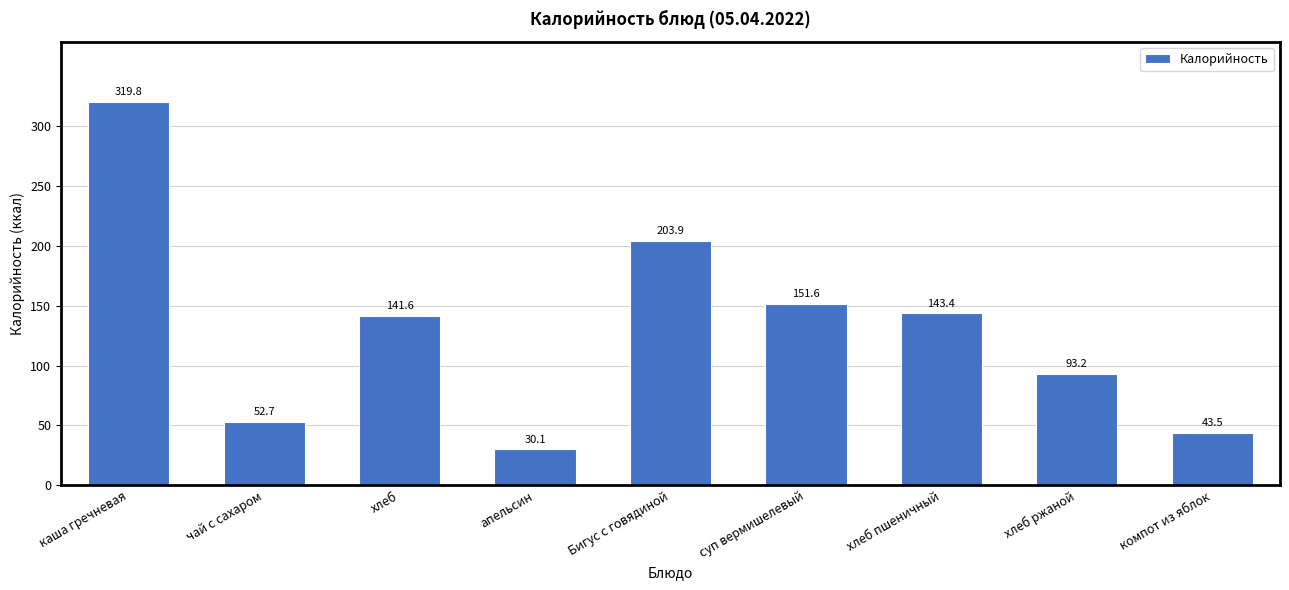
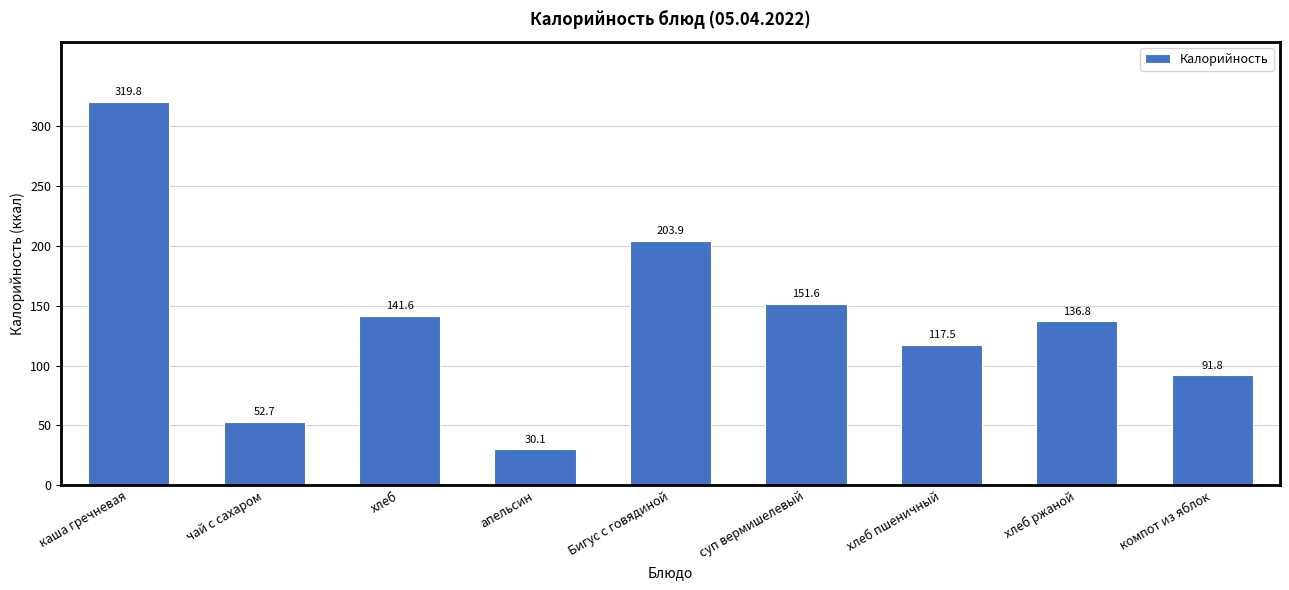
хлеб пшеничный: 143.4 -> 117.5
хлеб ржаной: 93.2 -> 136.8
компот из яблок: 43.5 -> 91.8
